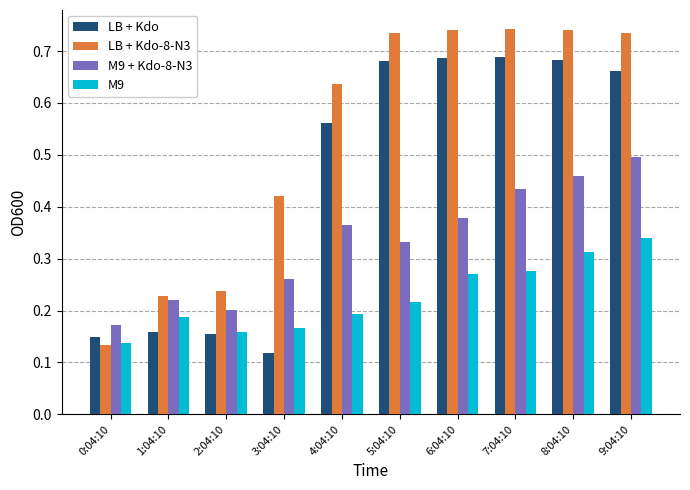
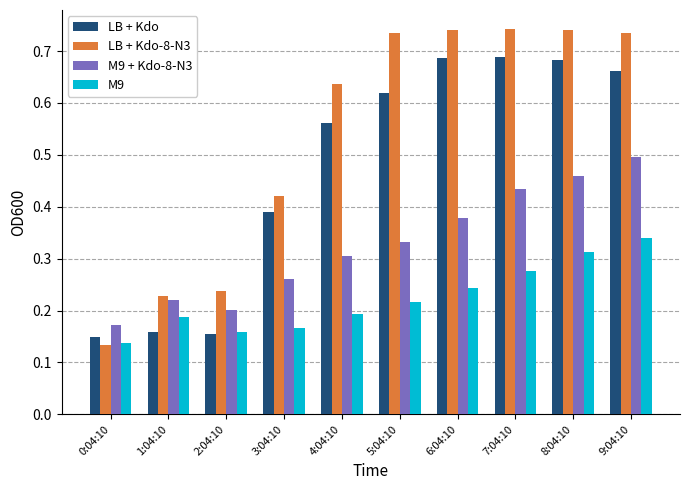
LB + Kdo, 3:04:10: 0.12 -> 0.39
M9 + Kdo-8-N3, 4:04:10: 0.36 -> 0.31
LB + Kdo, 5:04:10: 0.68 -> 0.62
M9, 6:04:10: 0.27 -> 0.24
